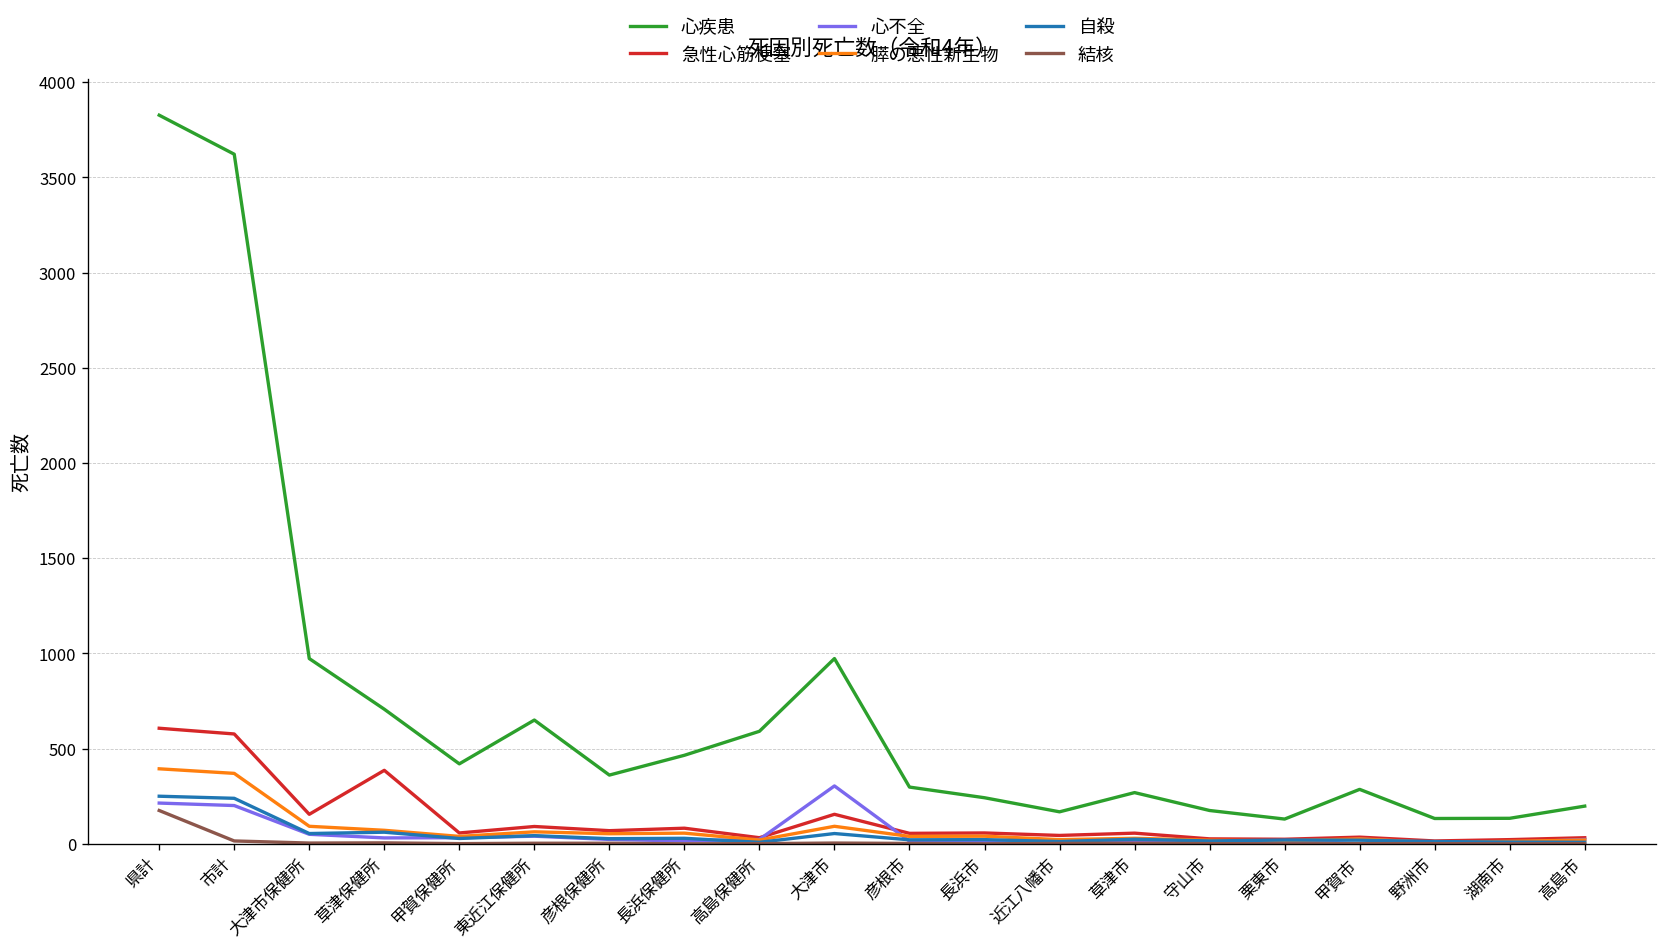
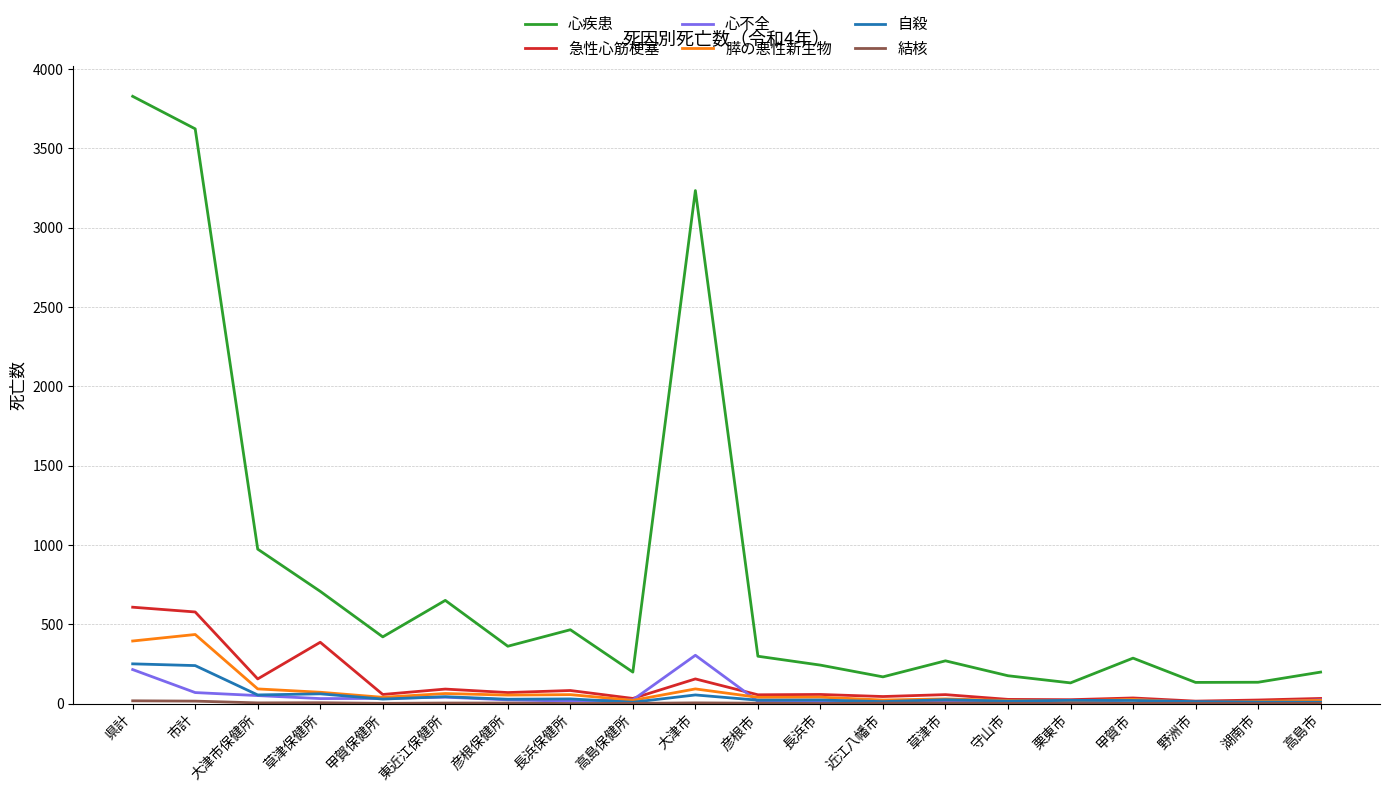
結核, 県計: 180 -> 20
心不全, 市計: 200 -> 70
膵の悪性新生物, 市計: 370 -> 440
心疾患, 高島保健所: 590 -> 200
心疾患, 大津市: 970 -> 3230
